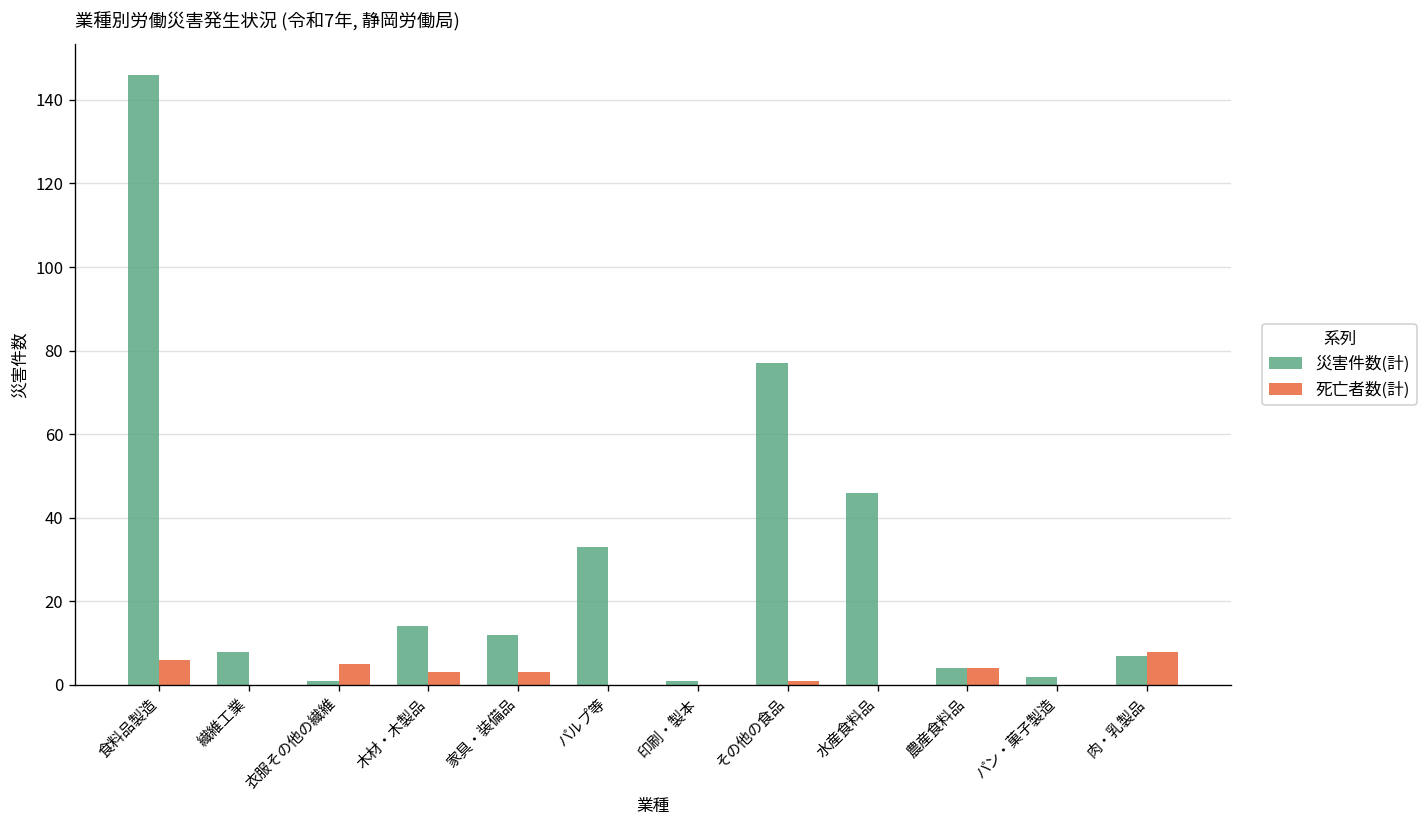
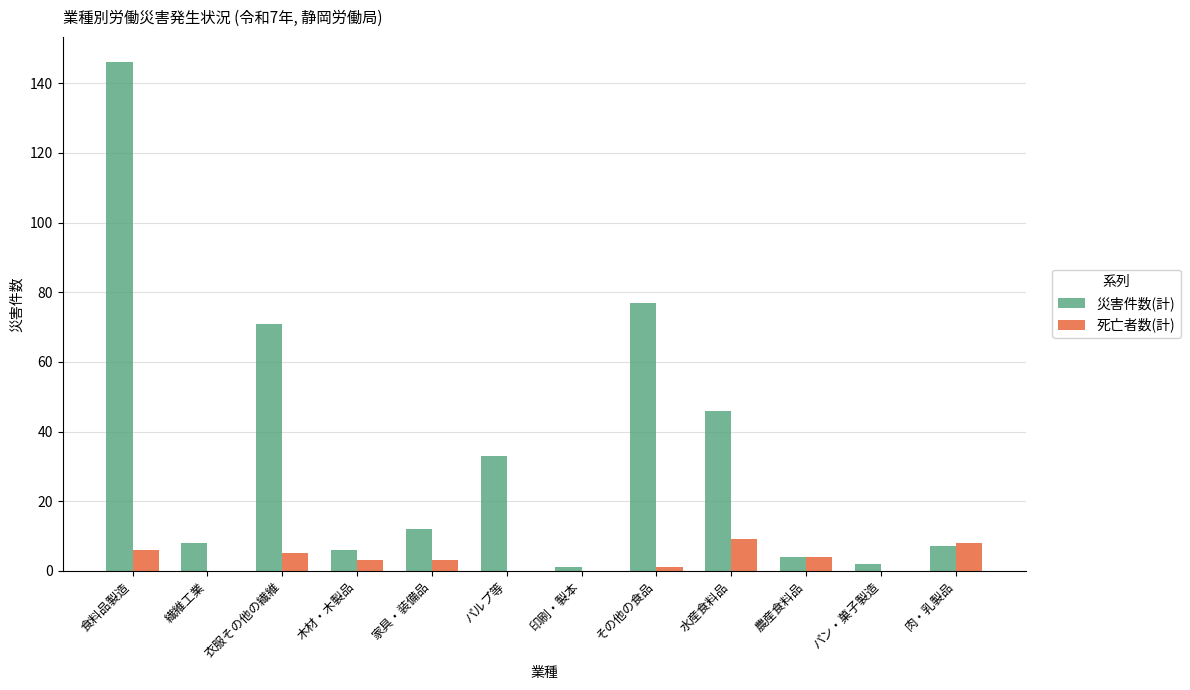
災害件数(計), 衣服その他の繊維: 1 -> 71
災害件数(計), 木材・木製品: 14 -> 6
死亡者数(計), 水産食料品: 0 -> 9
